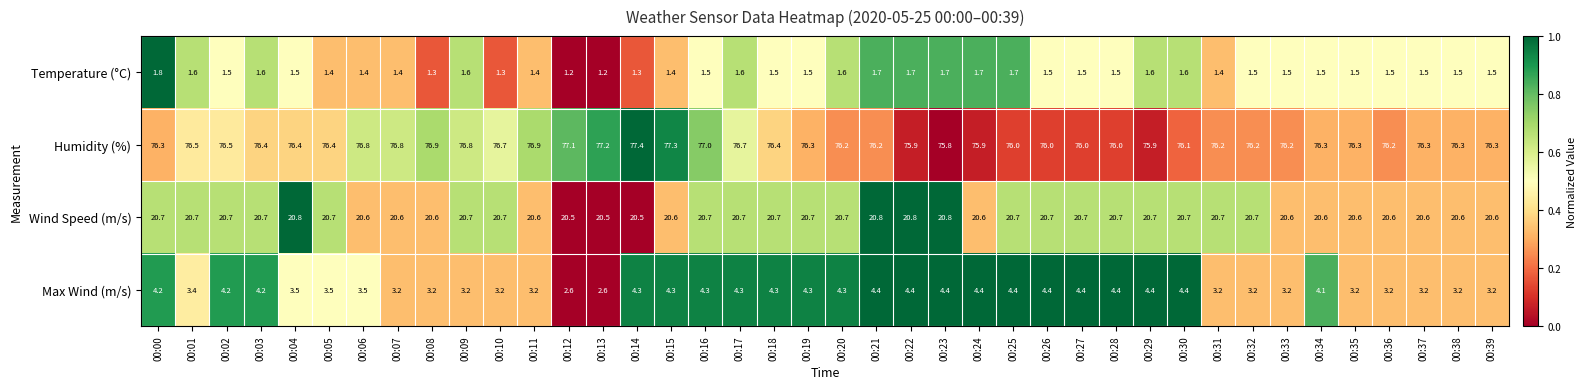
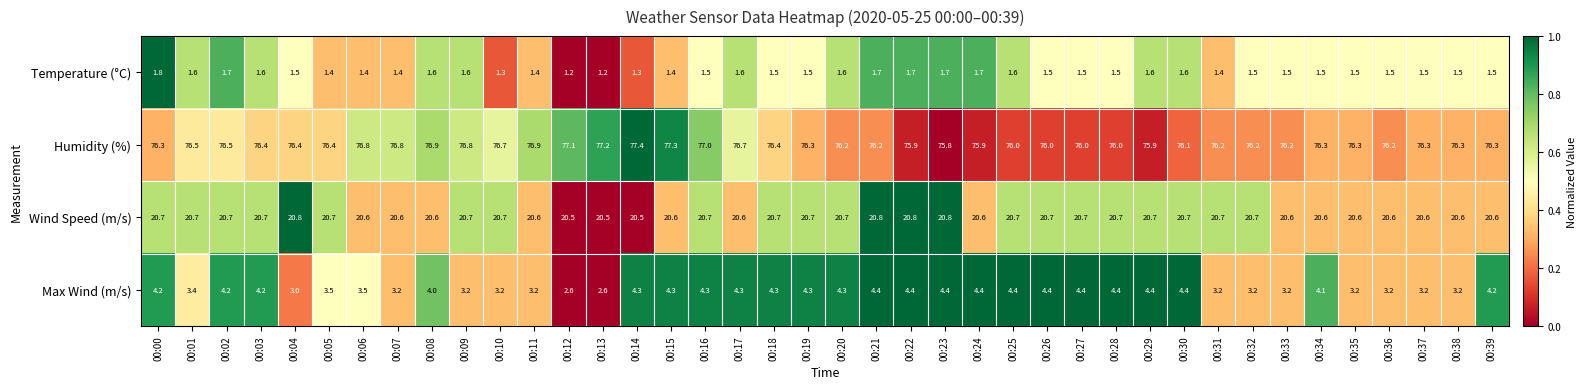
Temperature (°C), 00:02: 1.5 -> 1.7
Temperature (°C), 00:08: 1.3 -> 1.6
Temperature (°C), 00:25: 1.7 -> 1.6
Wind Speed (m/s), 00:17: 20.7 -> 20.6
Max Wind (m/s), 00:04: 3.5 -> 3.0
Max Wind (m/s), 00:08: 3.2 -> 4.0
Max Wind (m/s), 00:39: 3.2 -> 4.2
